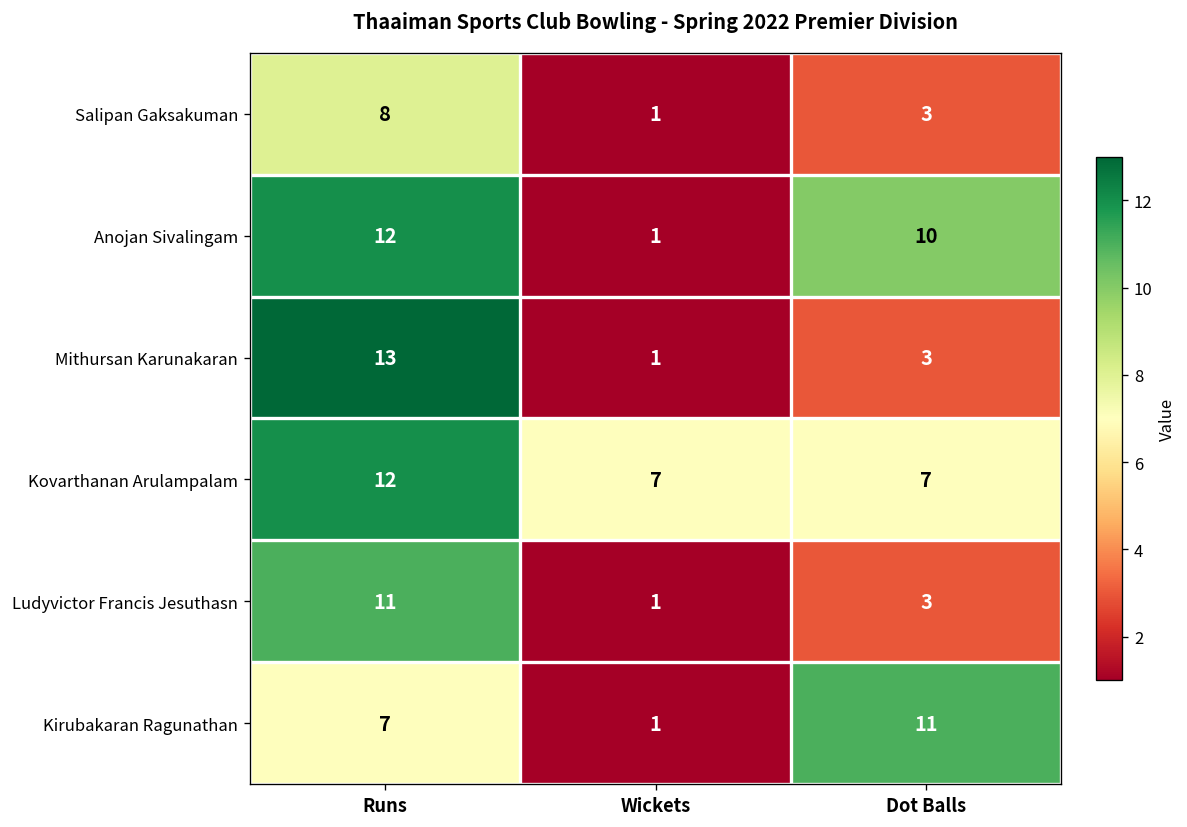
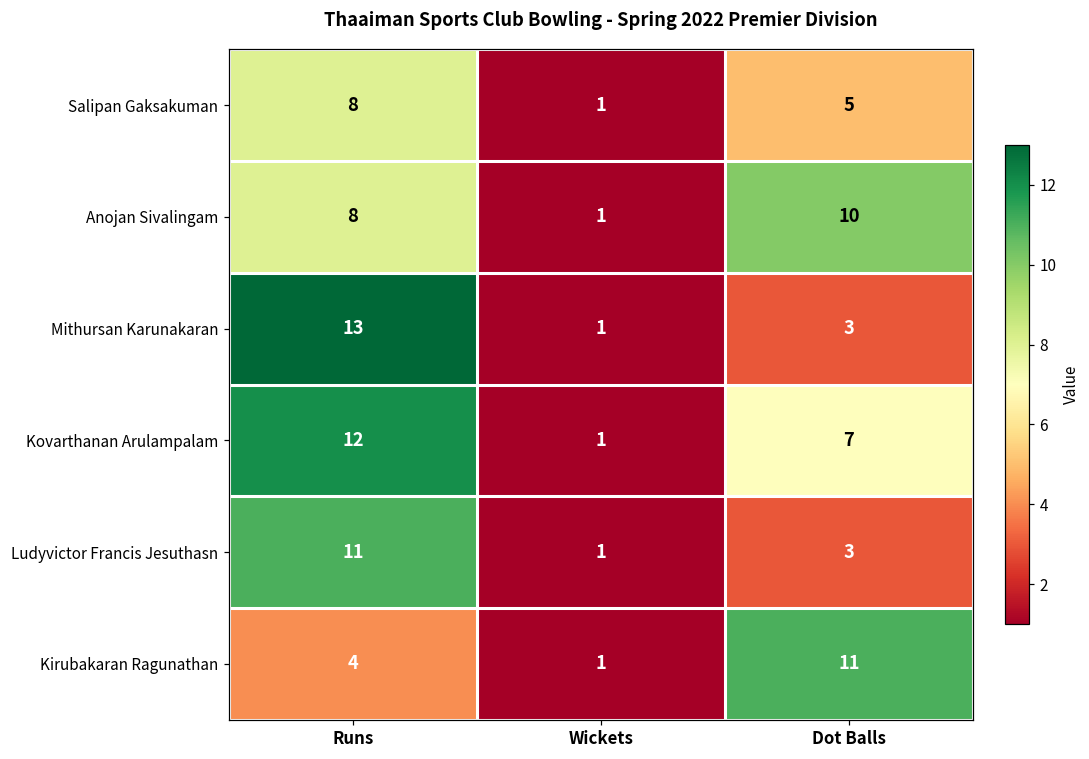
Salipan Gaksakuman, Dot Balls: 3 -> 5
Anojan Sivalingam, Runs: 12 -> 8
Kovarthanan Arulampalam, Wickets: 7 -> 1
Kirubakaran Ragunathan, Runs: 7 -> 4
